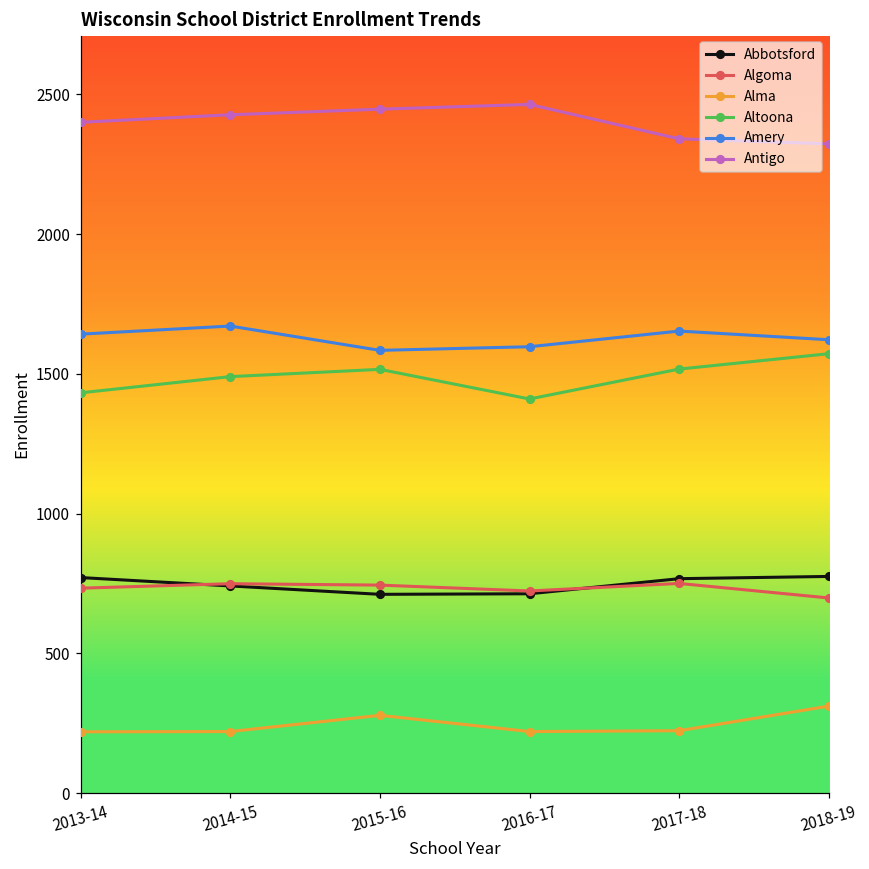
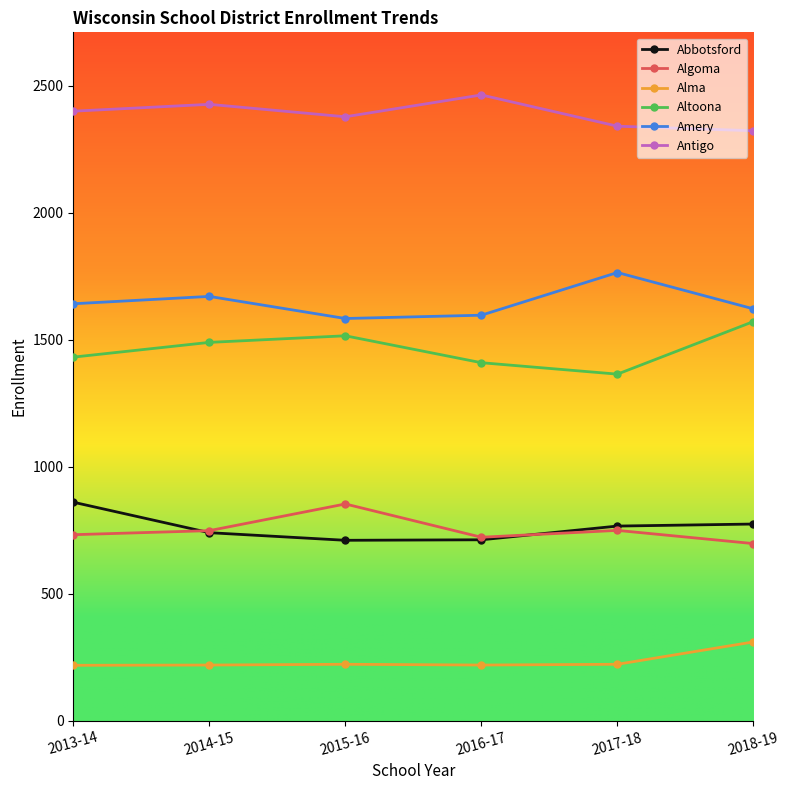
Abbotsford, 2013-14: 770 -> 860
Algoma, 2015-16: 740 -> 850
Alma, 2015-16: 280 -> 220
Antigo, 2015-16: 2450 -> 2380
Altoona, 2017-18: 1520 -> 1370
Amery, 2017-18: 1650 -> 1770
